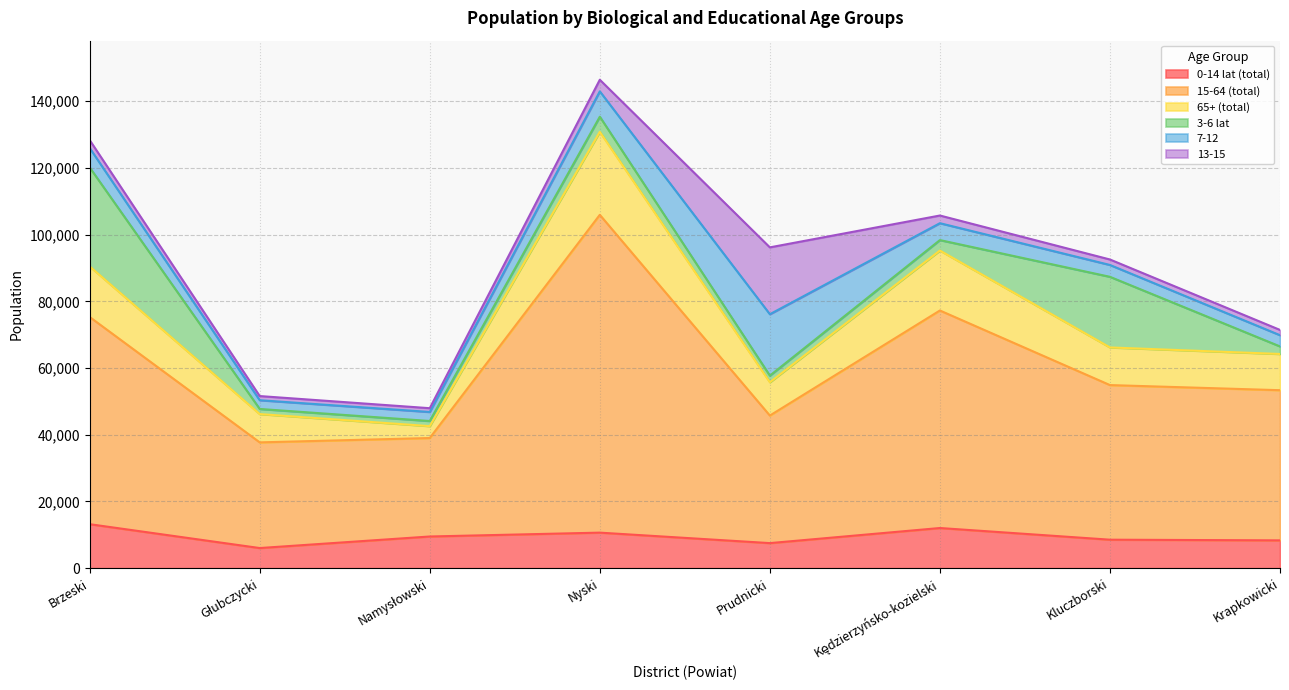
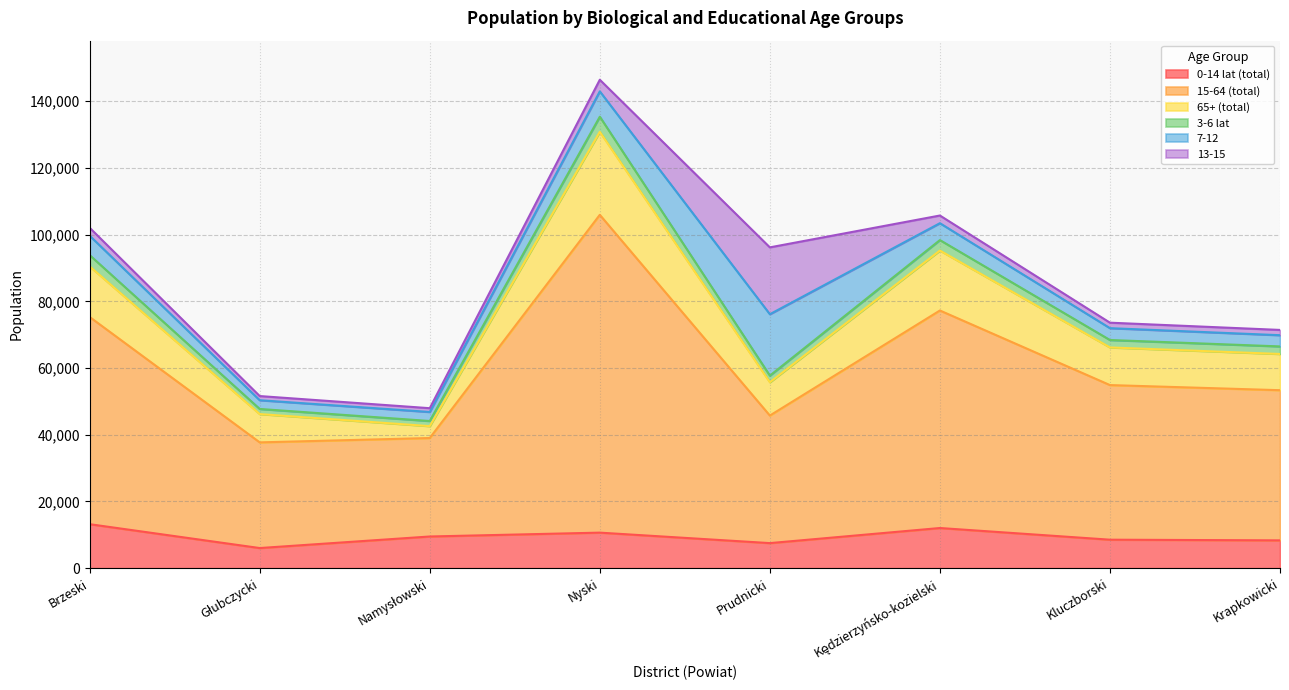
3-6 lat, Brzeski: 30,000 -> 3,000
3-6 lat, Kluczborski: 21,000 -> 2,000
